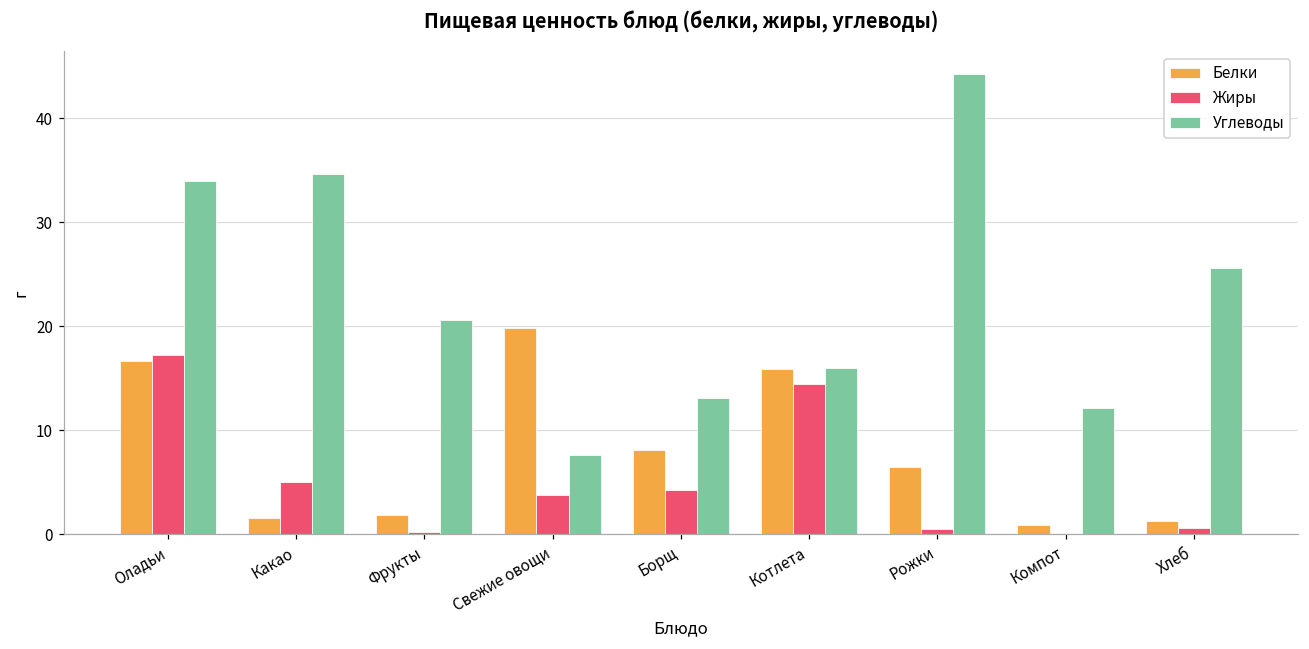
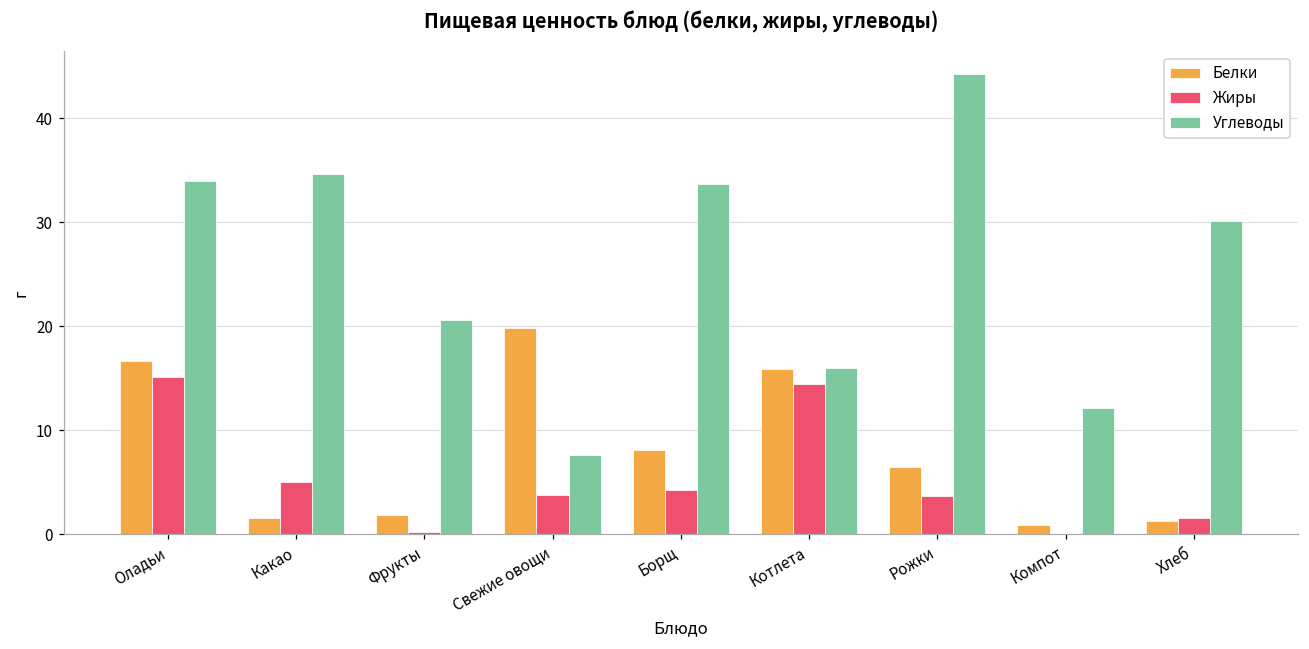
Жиры, Оладьи: 17 -> 15
Углеводы, Борщ: 13 -> 34
Жиры, Рожки: 1 -> 4
Жиры, Хлеб: 1 -> 2
Углеводы, Хлеб: 26 -> 30
